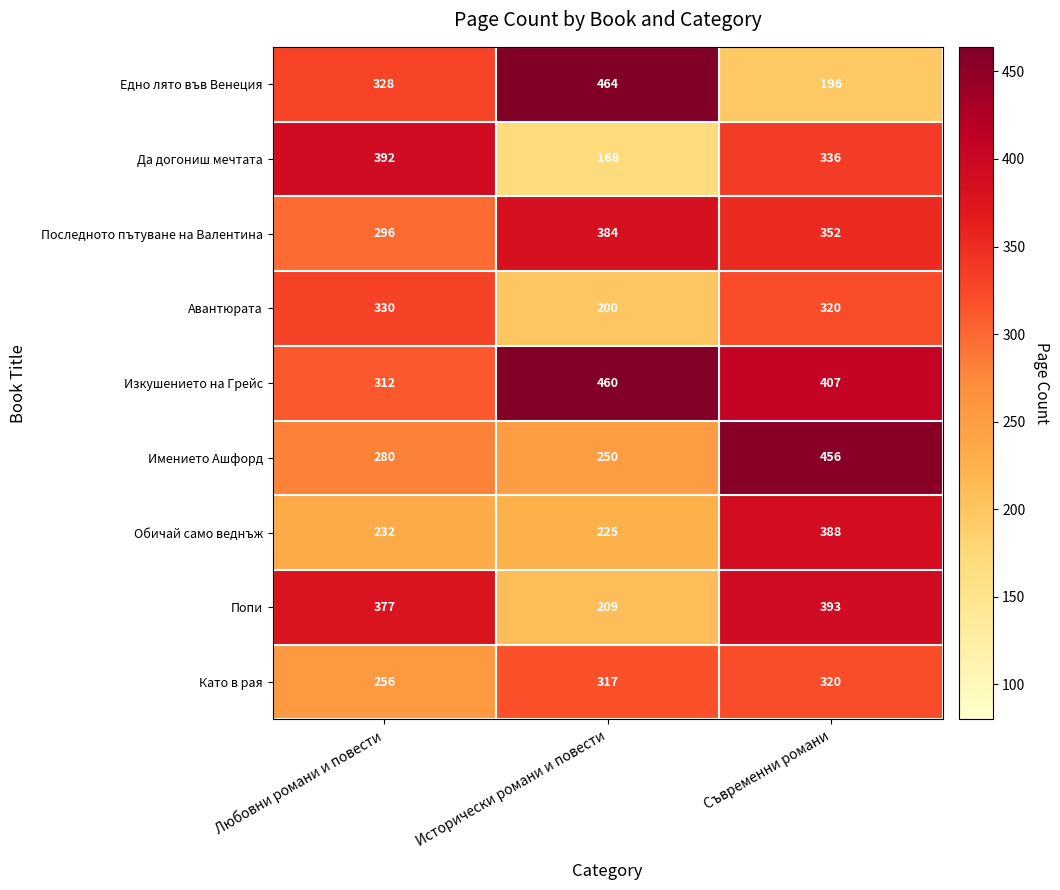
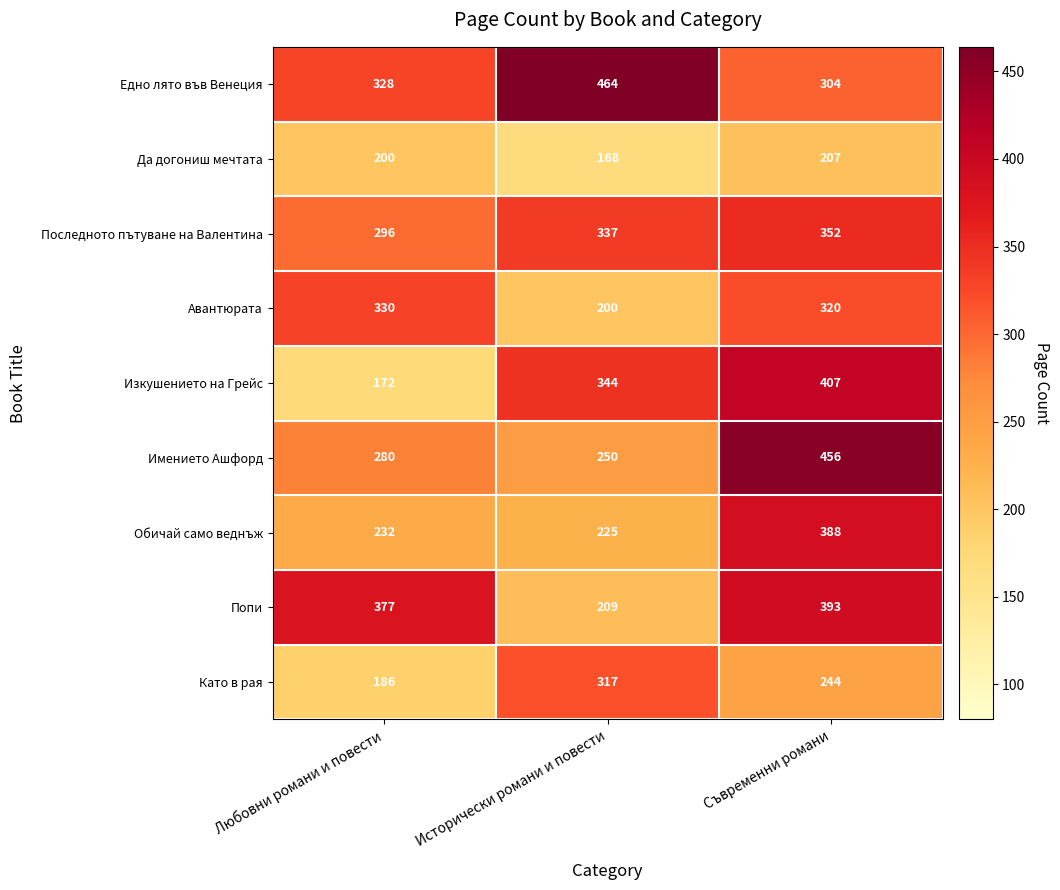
Едно лято във Венеция, Съвременни романи: 196 -> 304
Да догониш мечтата, Любовни романи и повести: 392 -> 200
Да догониш мечтата, Съвременни романи: 336 -> 207
Последното пътуване на Валентина, Исторически романи и повести: 384 -> 337
Изкушението на Грейс, Любовни романи и повести: 312 -> 172
Изкушението на Грейс, Исторически романи и повести: 460 -> 344
Като в рая, Любовни романи и повести: 256 -> 186
Като в рая, Съвременни романи: 320 -> 244
